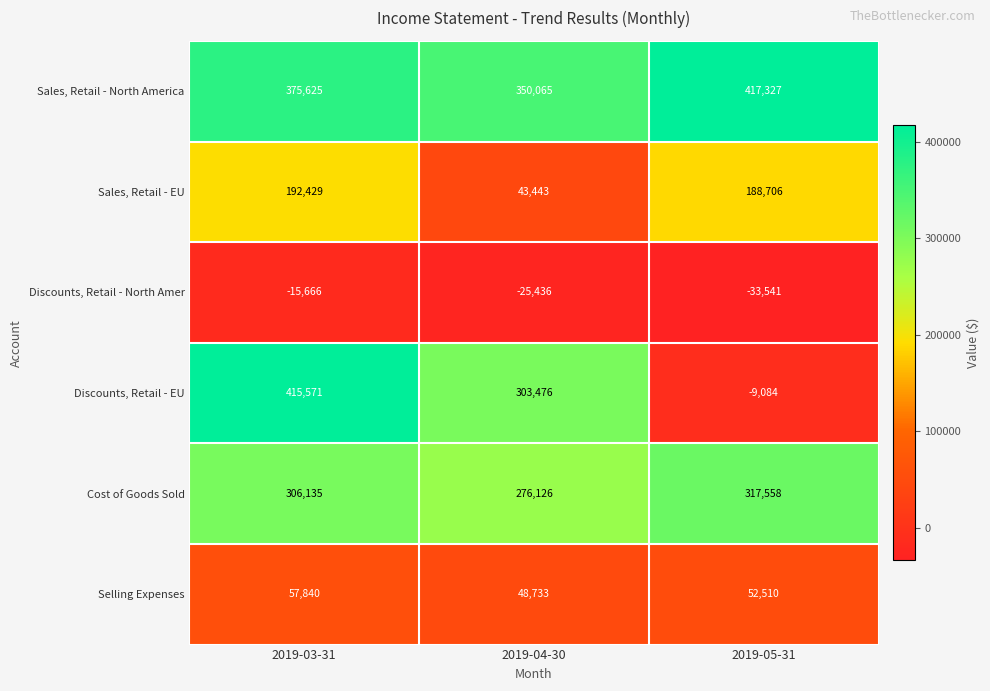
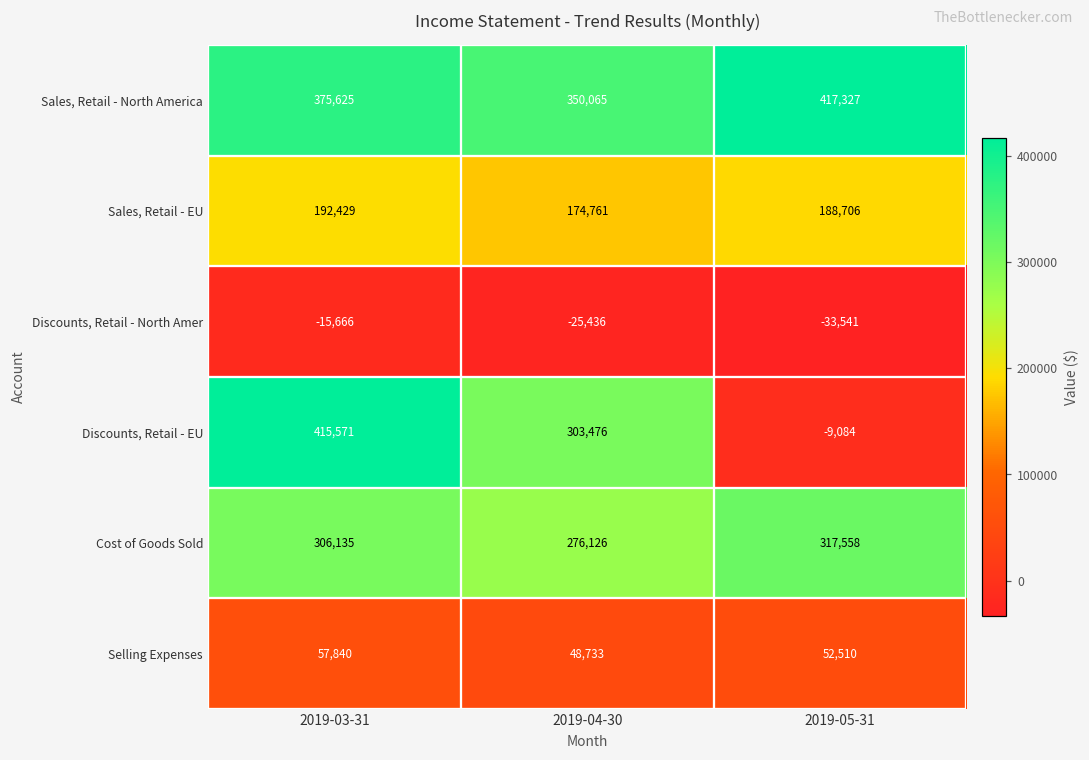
Sales, Retail - EU, 2019-04-30: 43,443 -> 174,761
